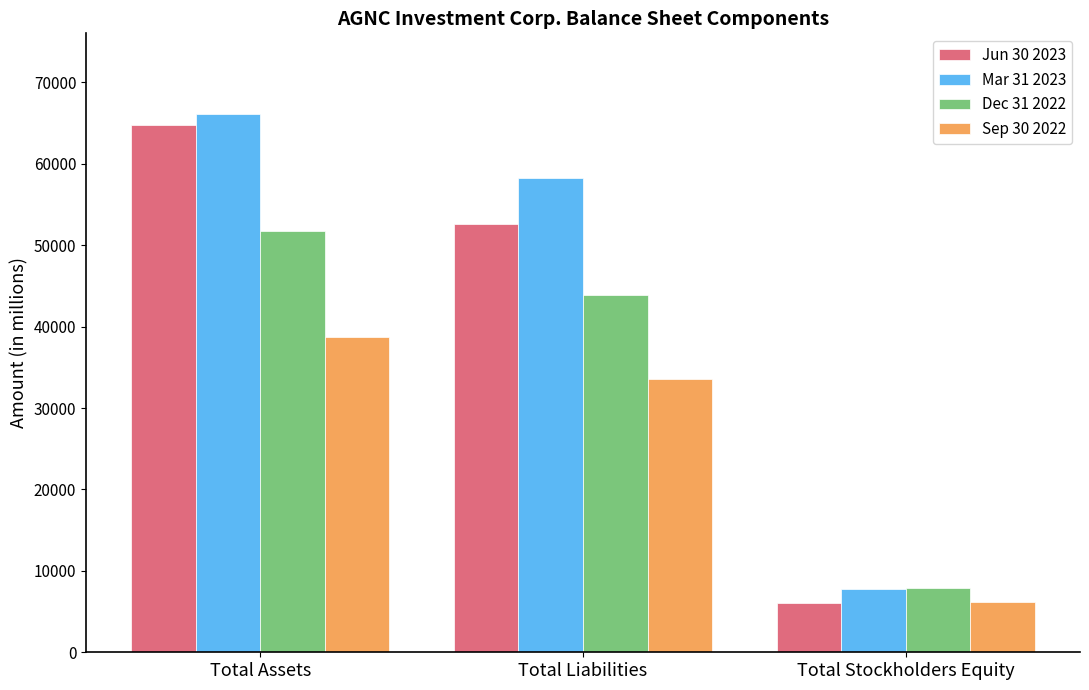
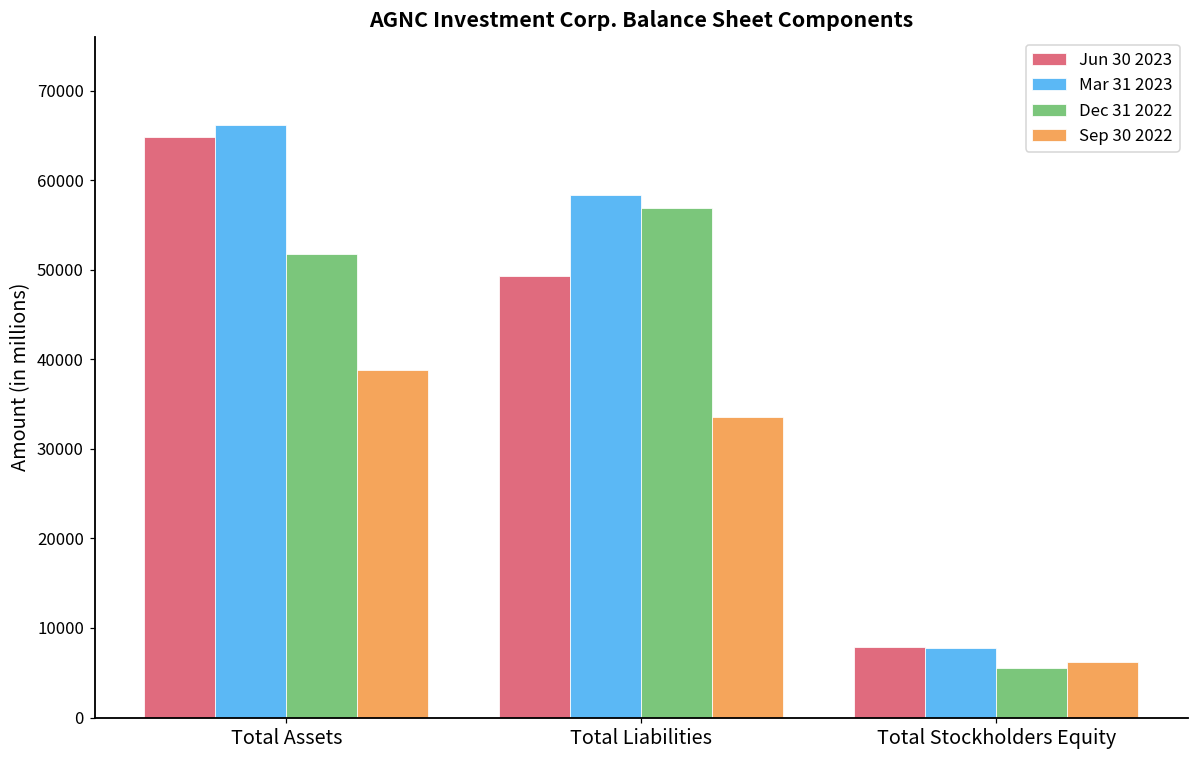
Jun 30 2023, Total Liabilities: 53000 -> 49000
Dec 31 2022, Total Liabilities: 44000 -> 57000
Jun 30 2023, Total Stockholders Equity: 6000 -> 8000
Dec 31 2022, Total Stockholders Equity: 8000 -> 5000
